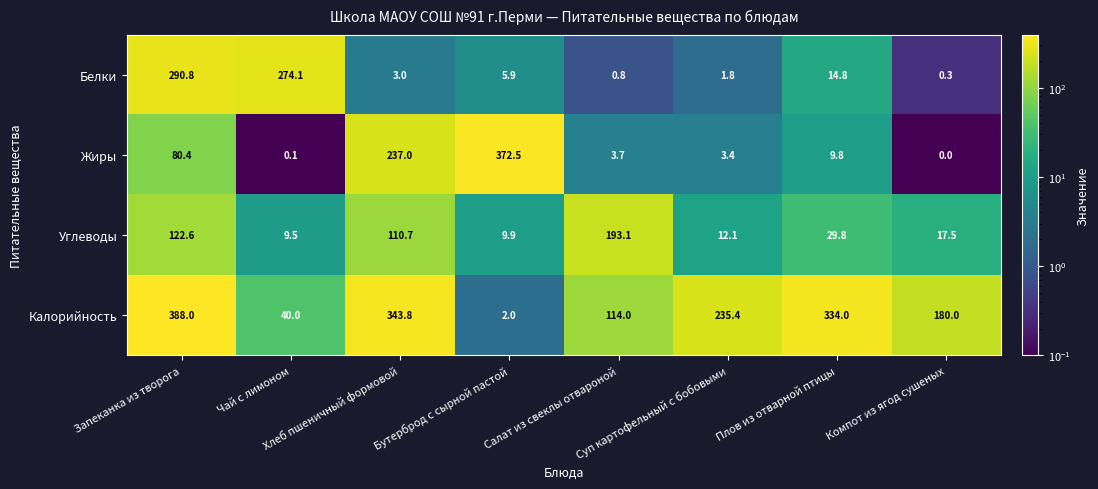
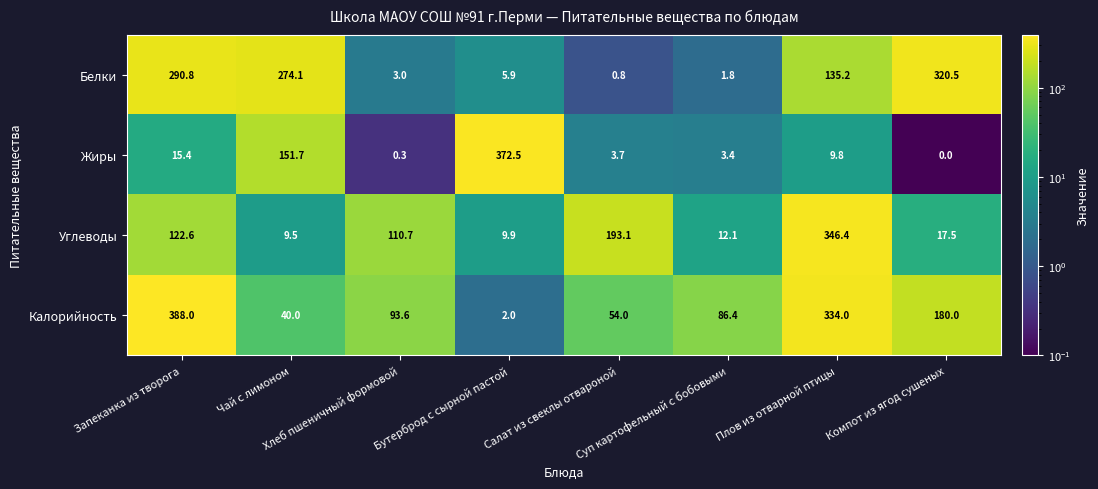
Белки, Плов из отварной птицы: 14.8 -> 135.2
Белки, Компот из ягод сушеных: 0.3 -> 320.5
Жиры, Запеканка из творога: 80.4 -> 15.4
Жиры, Чай с лимоном: 0.1 -> 151.7
Жиры, Хлеб пшеничный формовой: 237.0 -> 0.3
Углеводы, Плов из отварной птицы: 29.8 -> 346.4
Калорийность, Хлеб пшеничный формовой: 343.8 -> 93.6
Калорийность, Салат из свеклы отвароной: 114.0 -> 54.0
Калорийность, Суп картофельный с бобовыми: 235.4 -> 86.4
